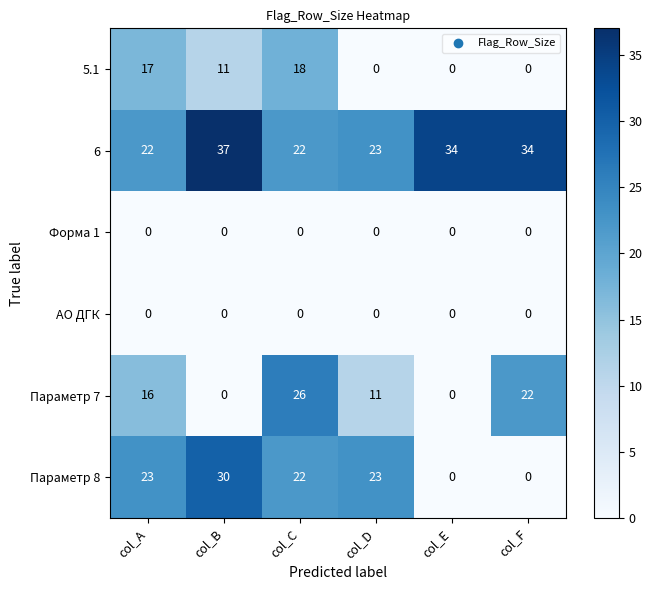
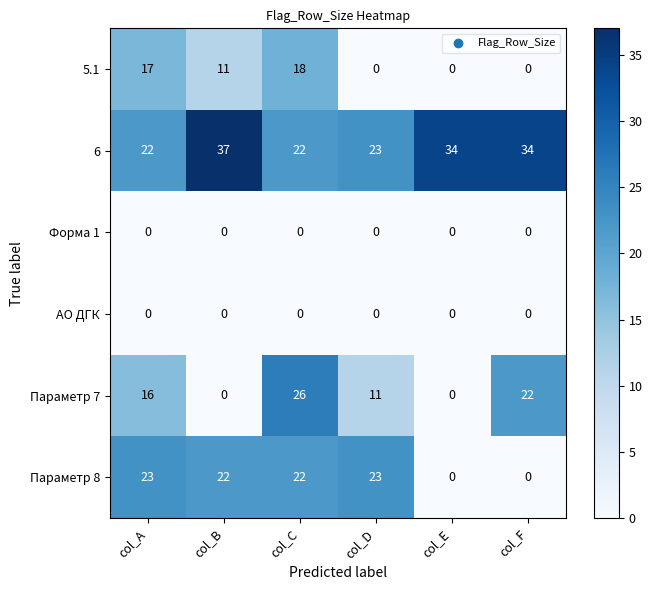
Параметр 8, col_B: 30 -> 22
